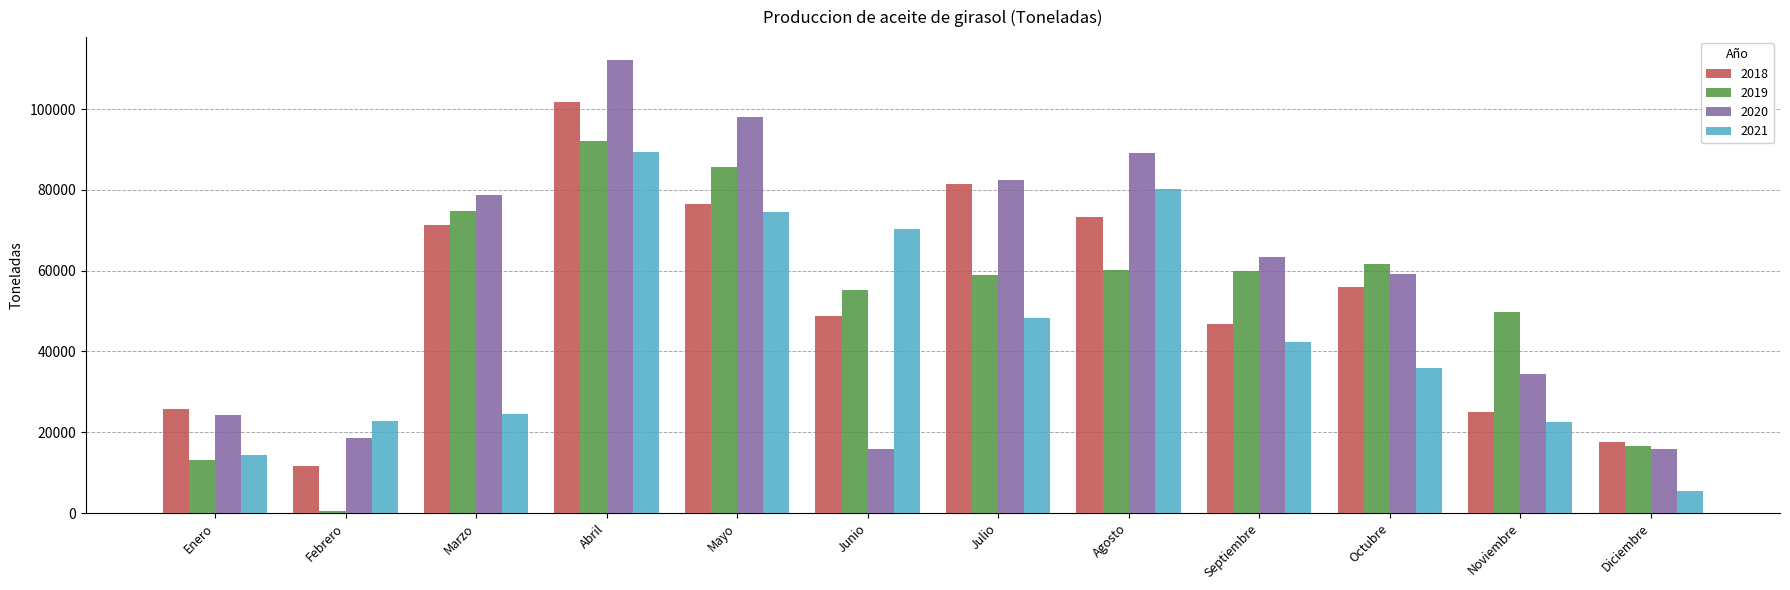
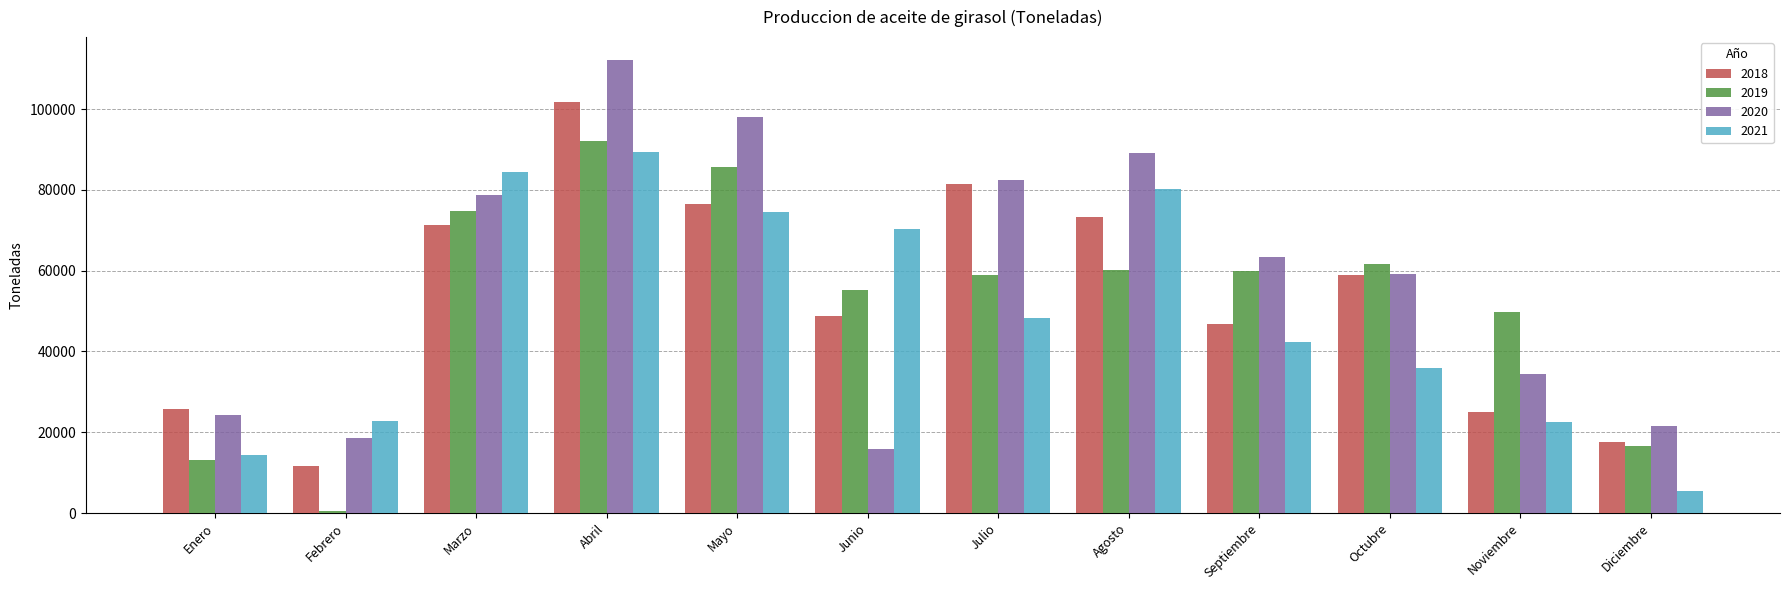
2021, Marzo: 24000 -> 84000
2018, Octubre: 56000 -> 59000
2020, Diciembre: 16000 -> 22000
